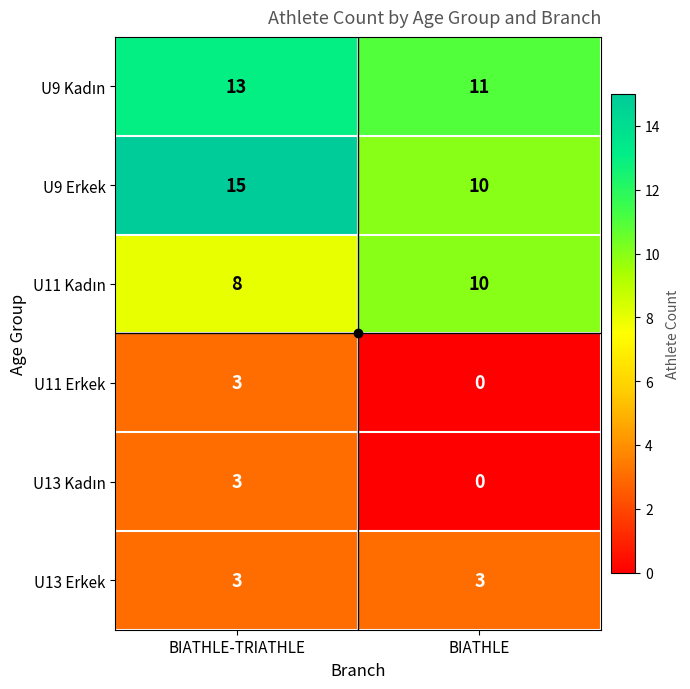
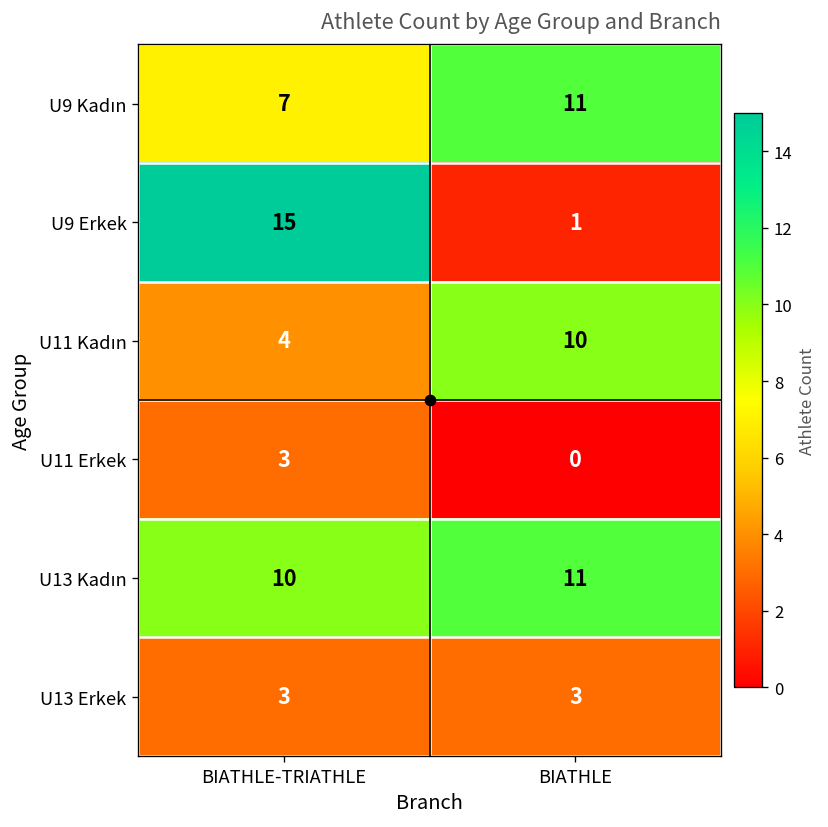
U9 Kadın, BIATHLE-TRIATHLE: 13 -> 7
U9 Erkek, BIATHLE: 10 -> 1
U11 Kadın, BIATHLE-TRIATHLE: 8 -> 4
U13 Kadın, BIATHLE-TRIATHLE: 3 -> 10
U13 Kadın, BIATHLE: 0 -> 11
